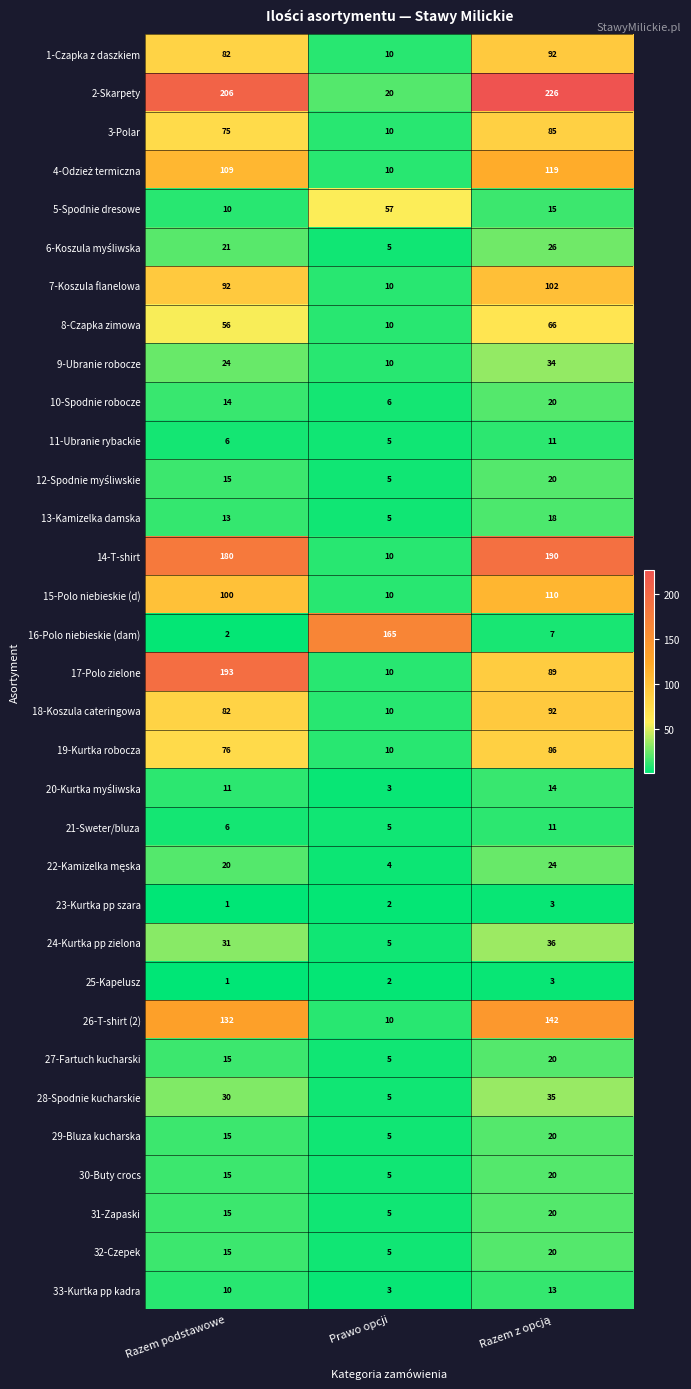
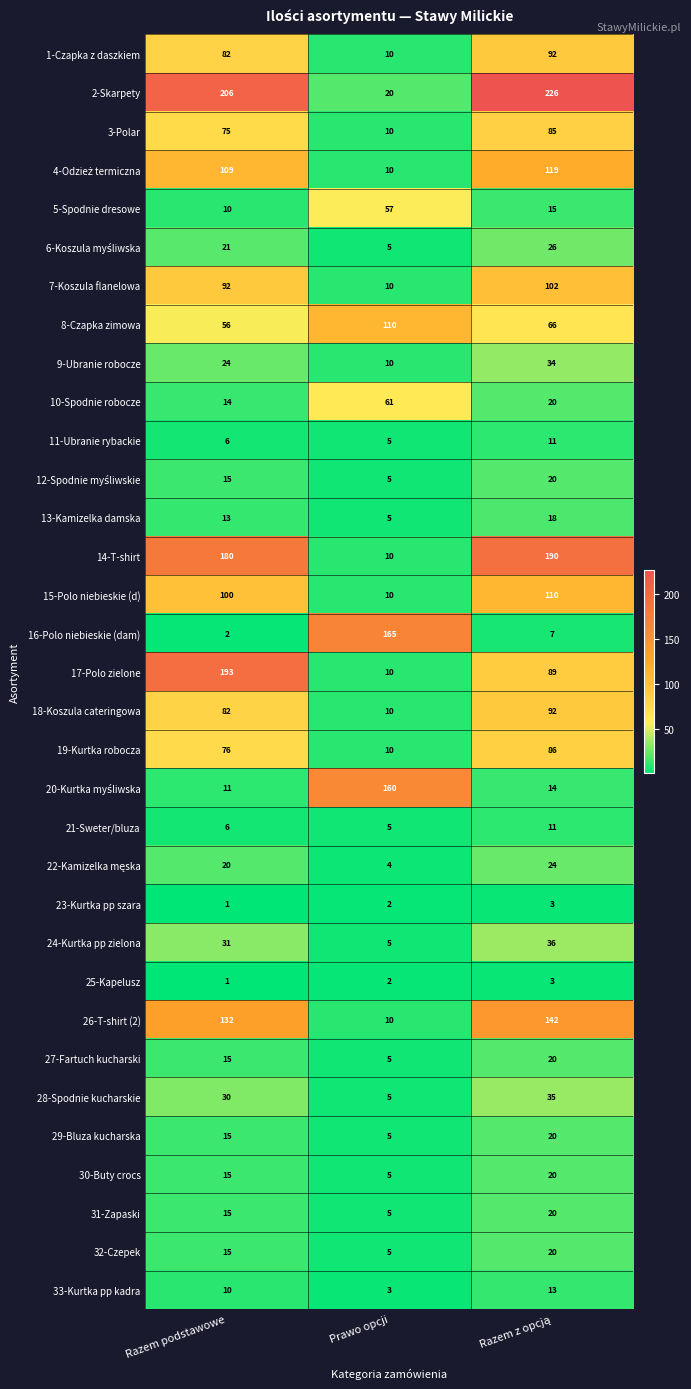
8-Czapka zimowa, Prawo opcji: 10 -> 110
10-Spodnie robocze, Prawo opcji: 6 -> 61
20-Kurtka myśliwska, Prawo opcji: 3 -> 160
